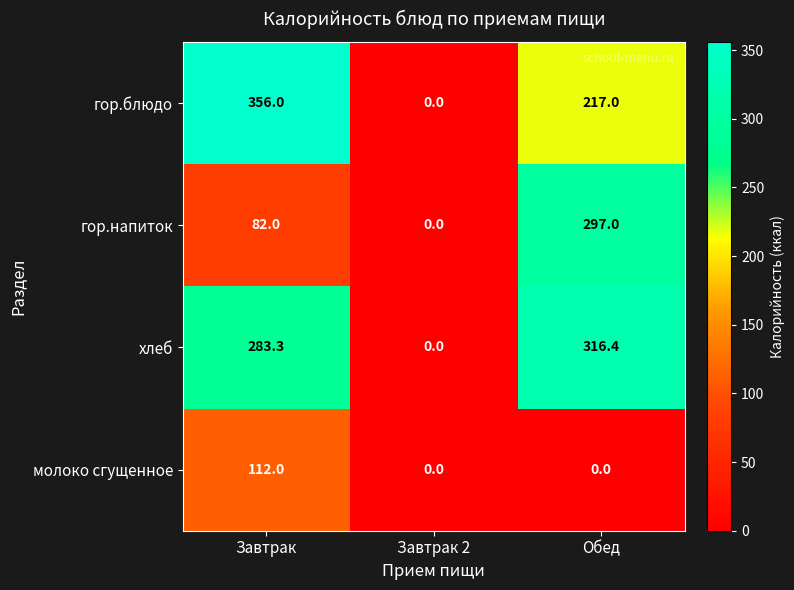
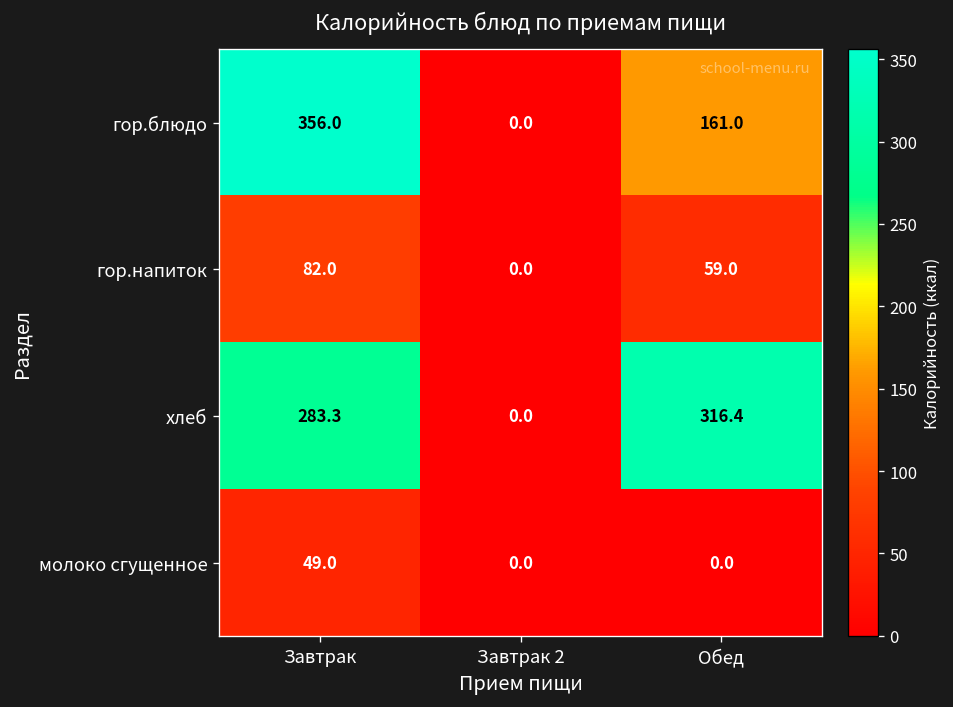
гор.блюдо, Обед: 217.0 -> 161.0
гор.напиток, Обед: 297.0 -> 59.0
молоко сгущенное, Завтрак: 112.0 -> 49.0
